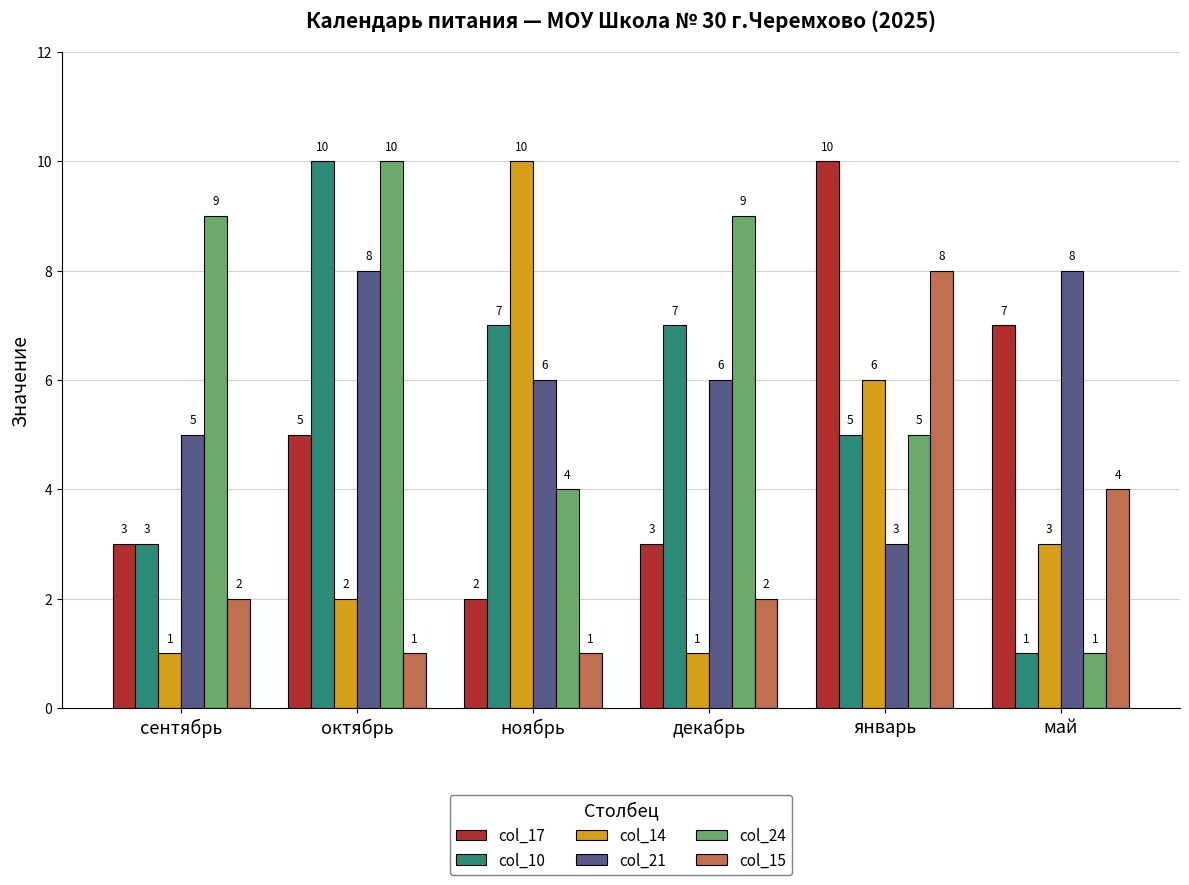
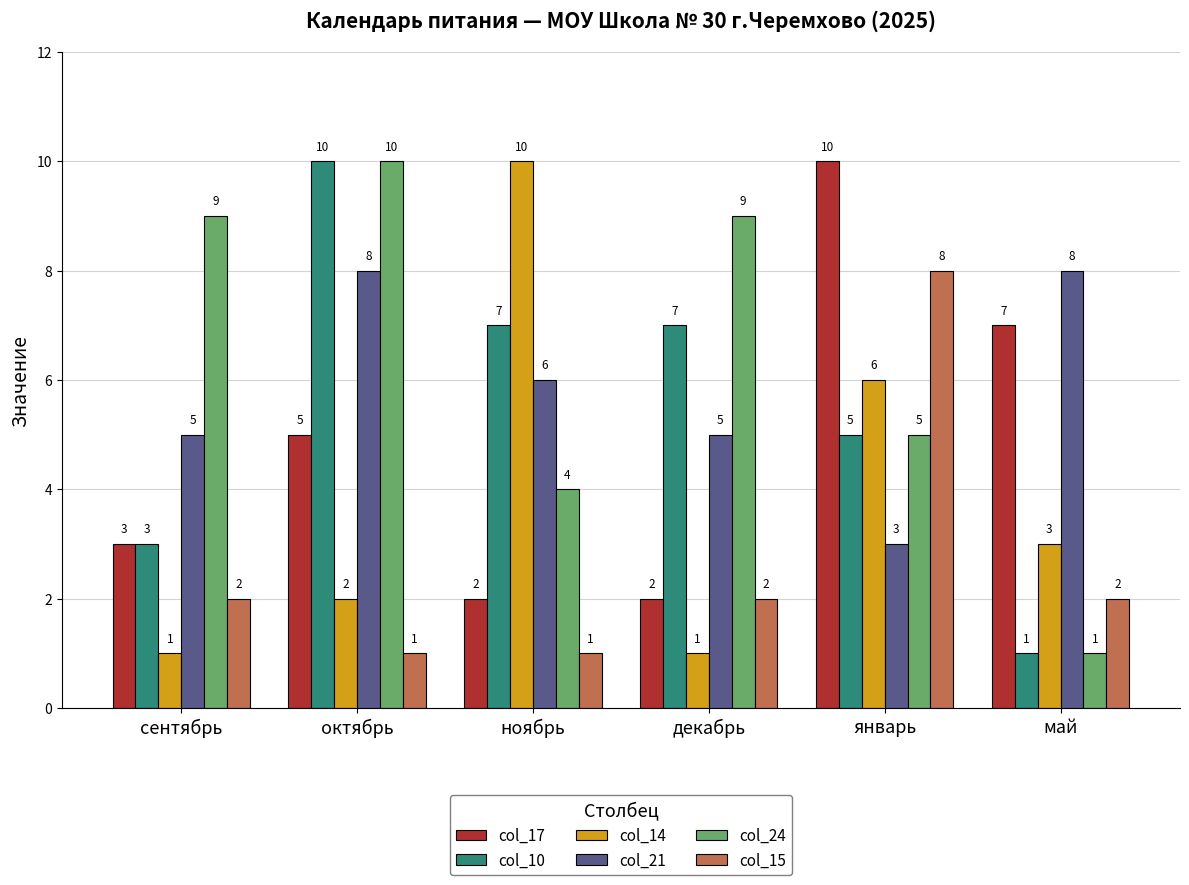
col_17, декабрь: 3 -> 2
col_21, декабрь: 6 -> 5
col_15, май: 4 -> 2
